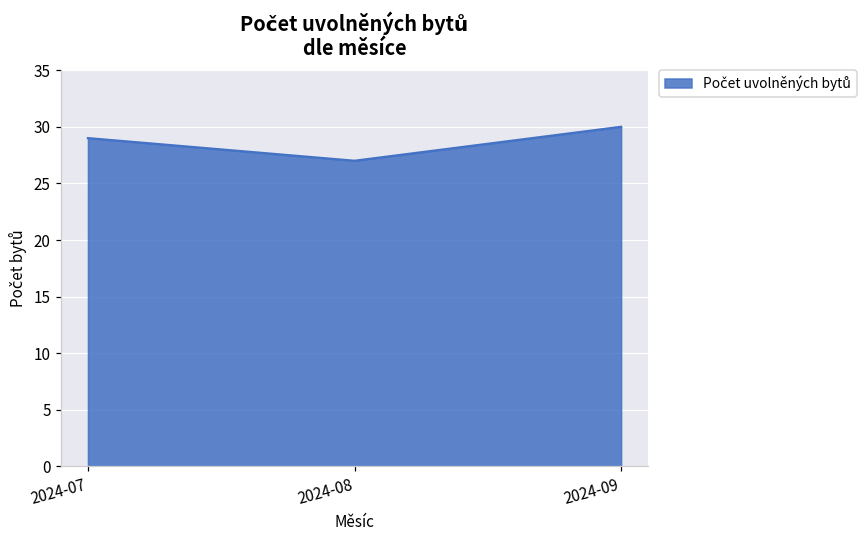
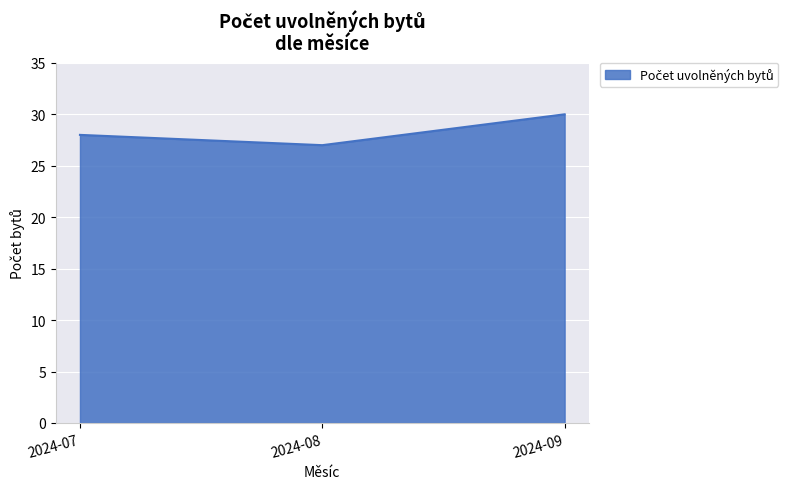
2024-07: 29 -> 28
